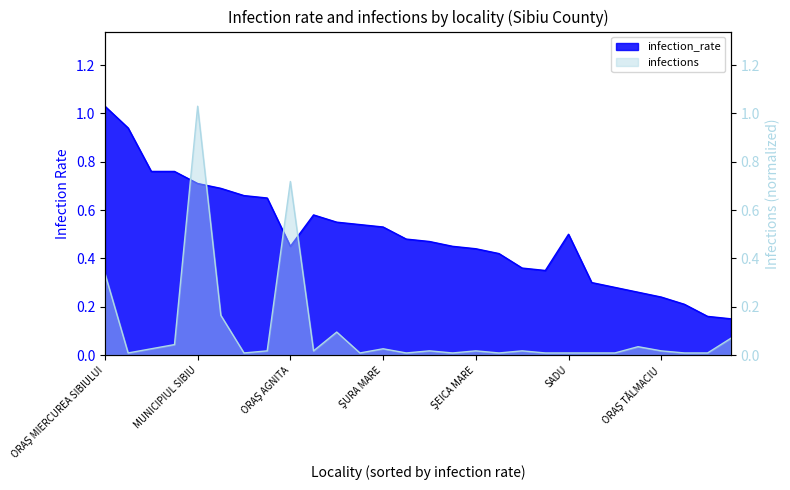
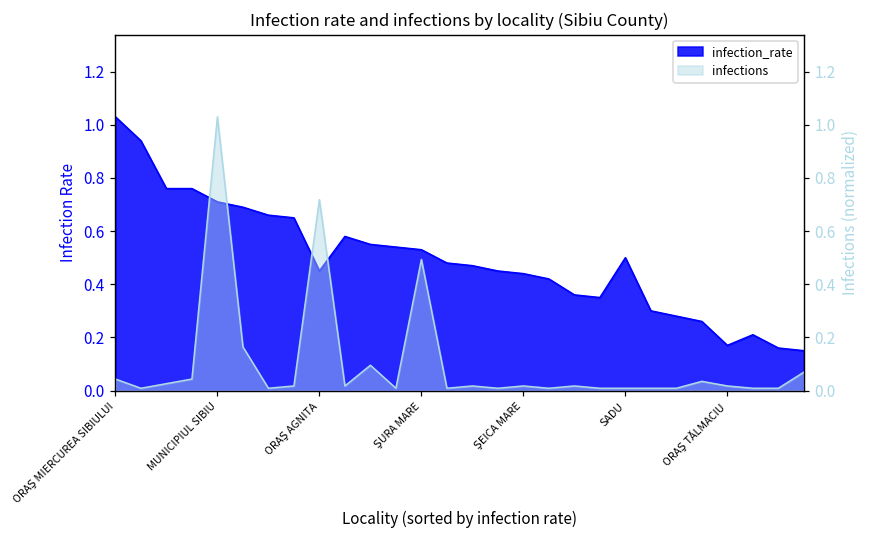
infection_rate, ORAŞ TĂLMACIU: 0.24 -> 0.17
infections, ORAŞ MIERCUREA SIBIULUI: 0.34 -> 0.04
infections, ŞURA MARE: 0.03 -> 0.49
